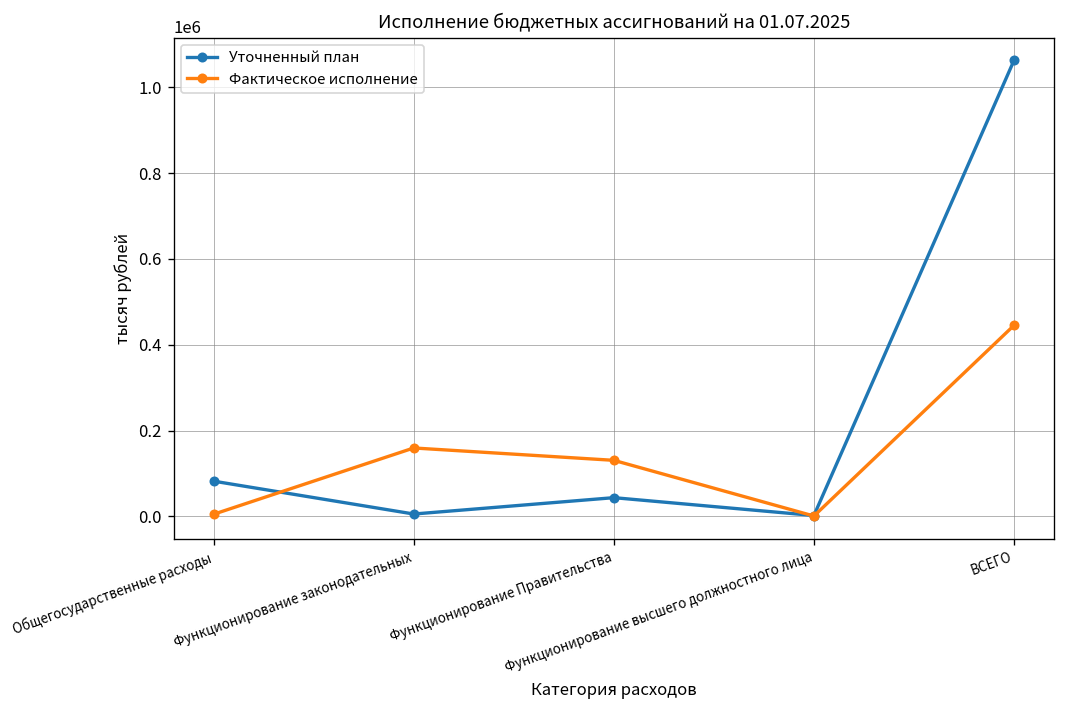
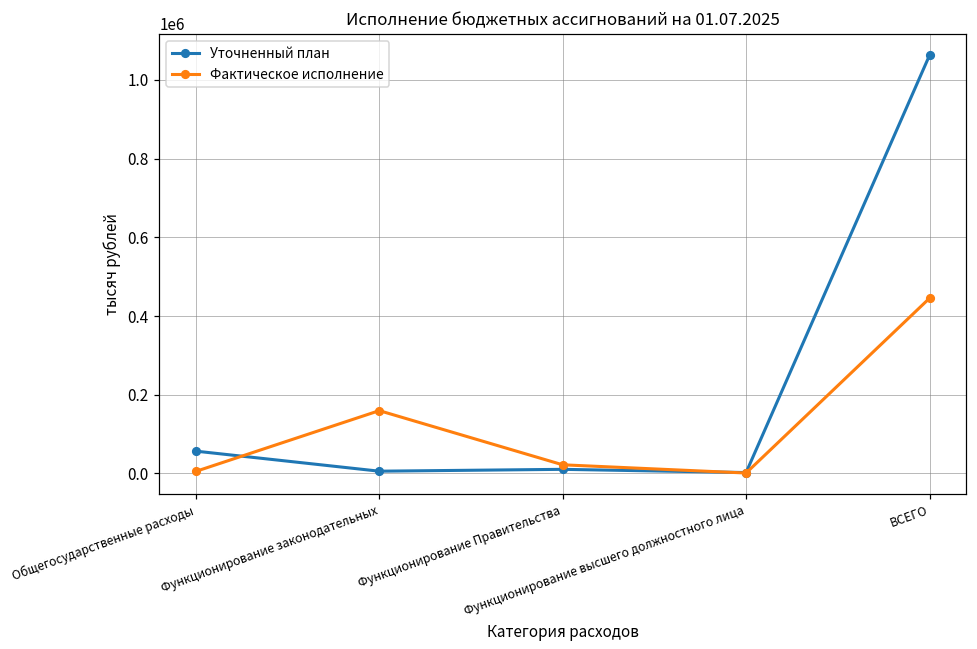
Уточненный план, Общегосударственные расходы: 80000 -> 60000
Уточненный план, Функционирование Правительства: 40000 -> 10000
Фактическое исполнение, Функционирование Правительства: 130000 -> 20000
